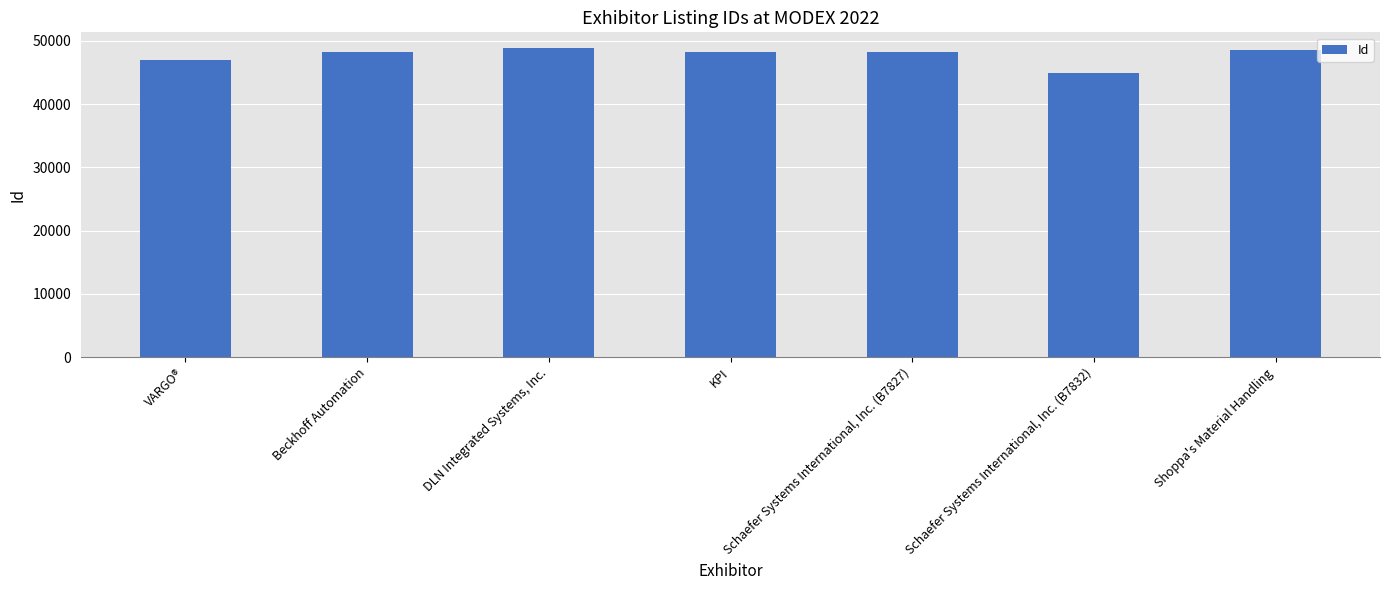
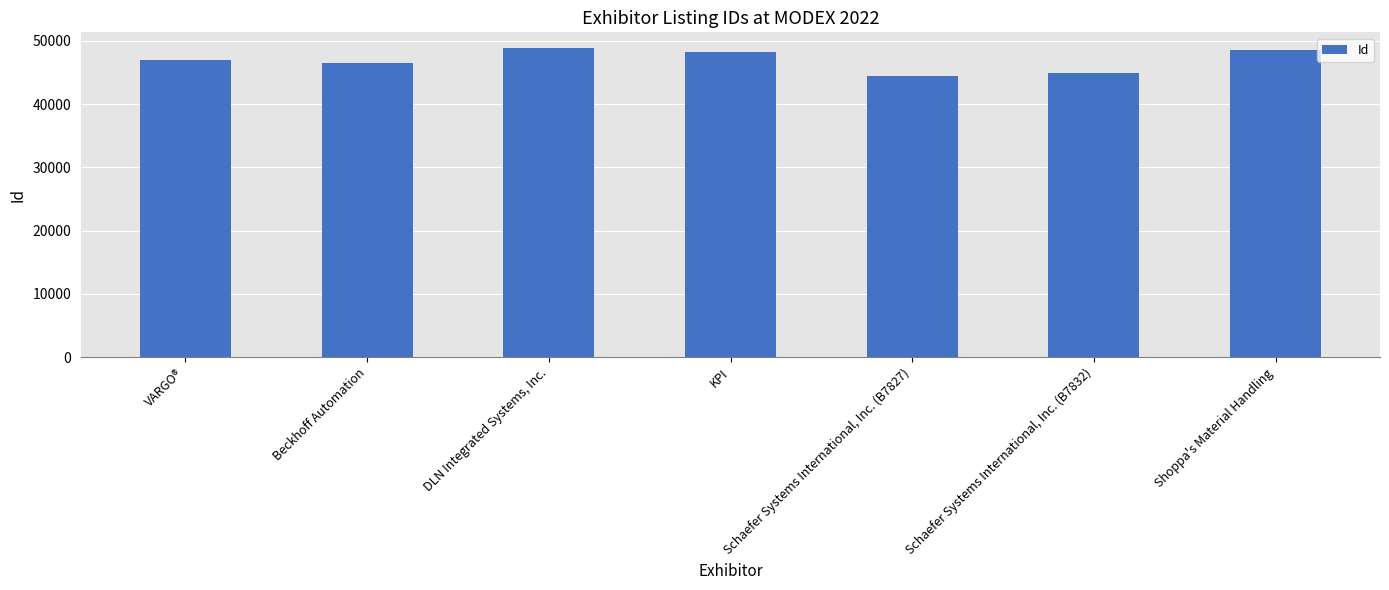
Beckhoff Automation: 48000 -> 47000
Schaefer Systems International, Inc. (B7827): 48000 -> 44000
